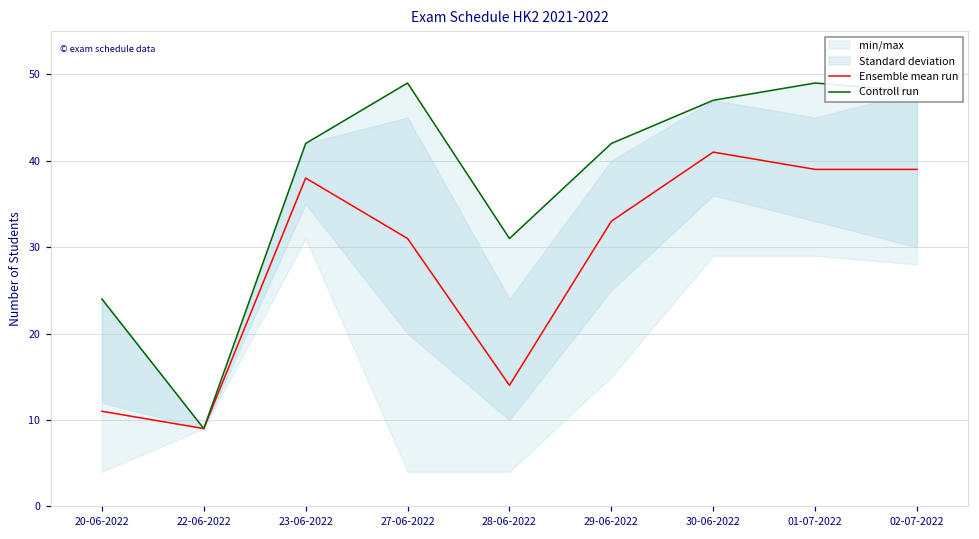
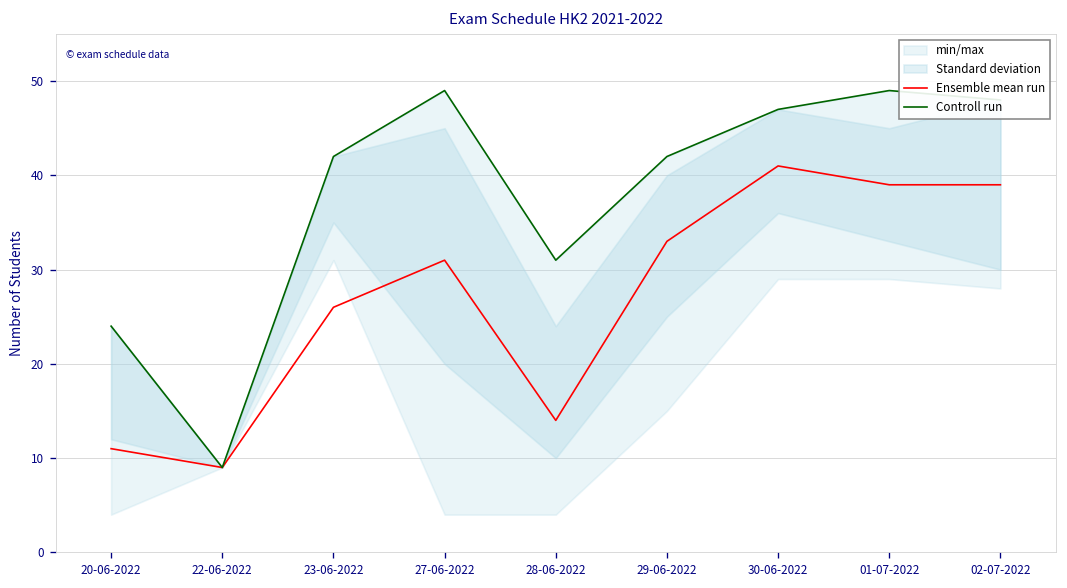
Ensemble mean run, 23-06-2022: 38 -> 26
